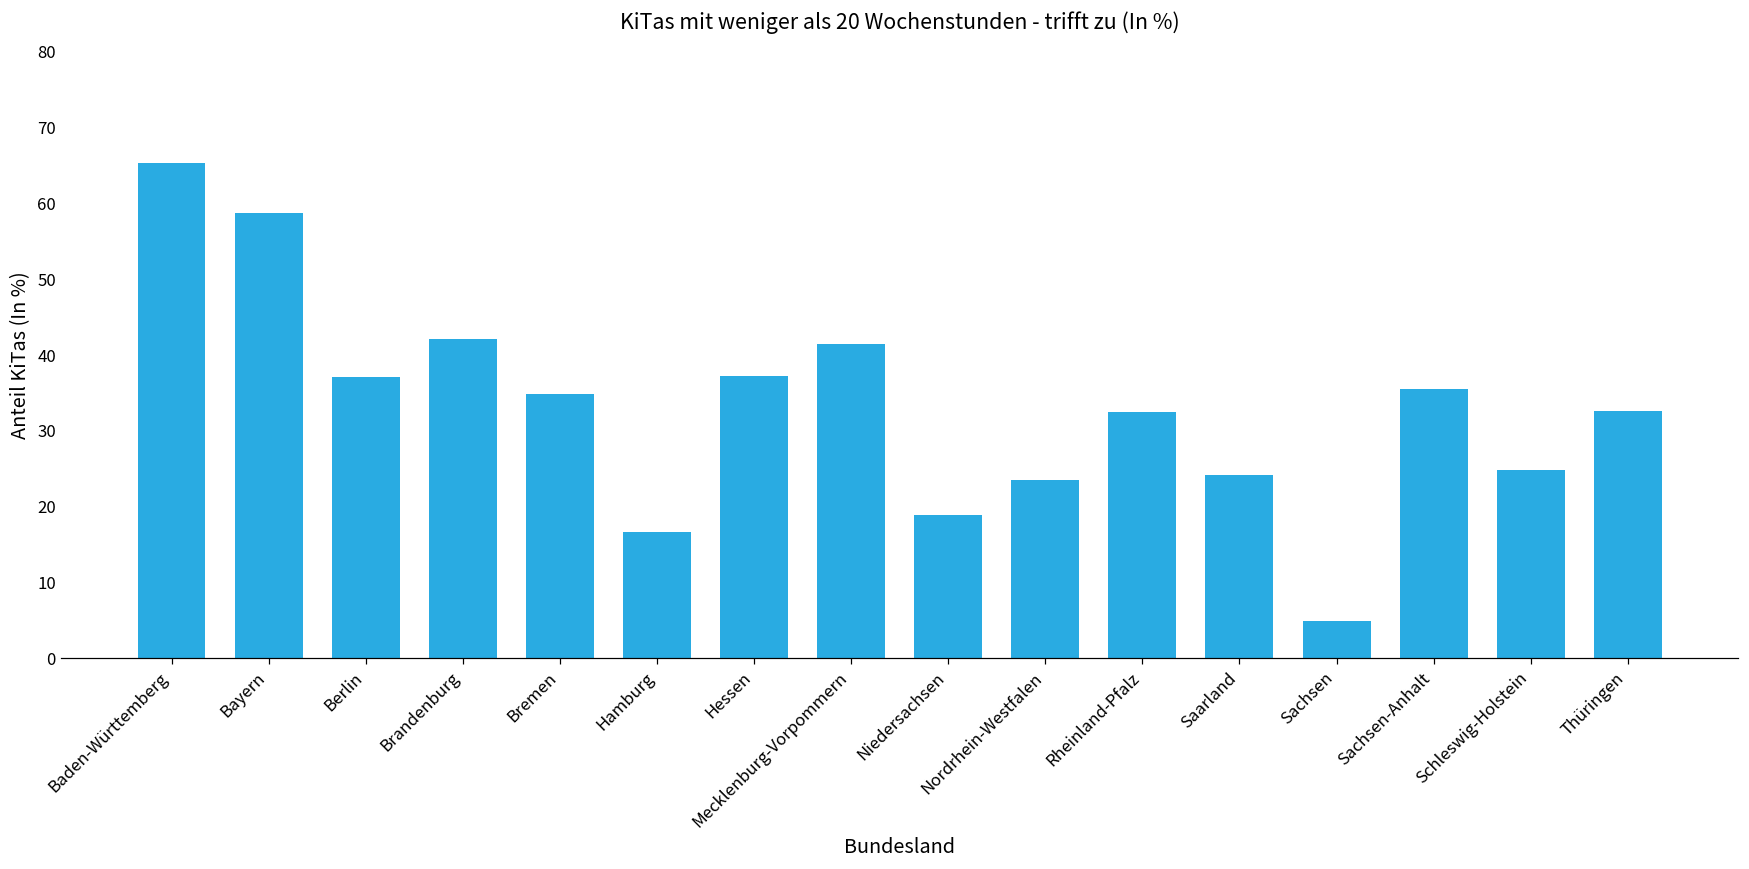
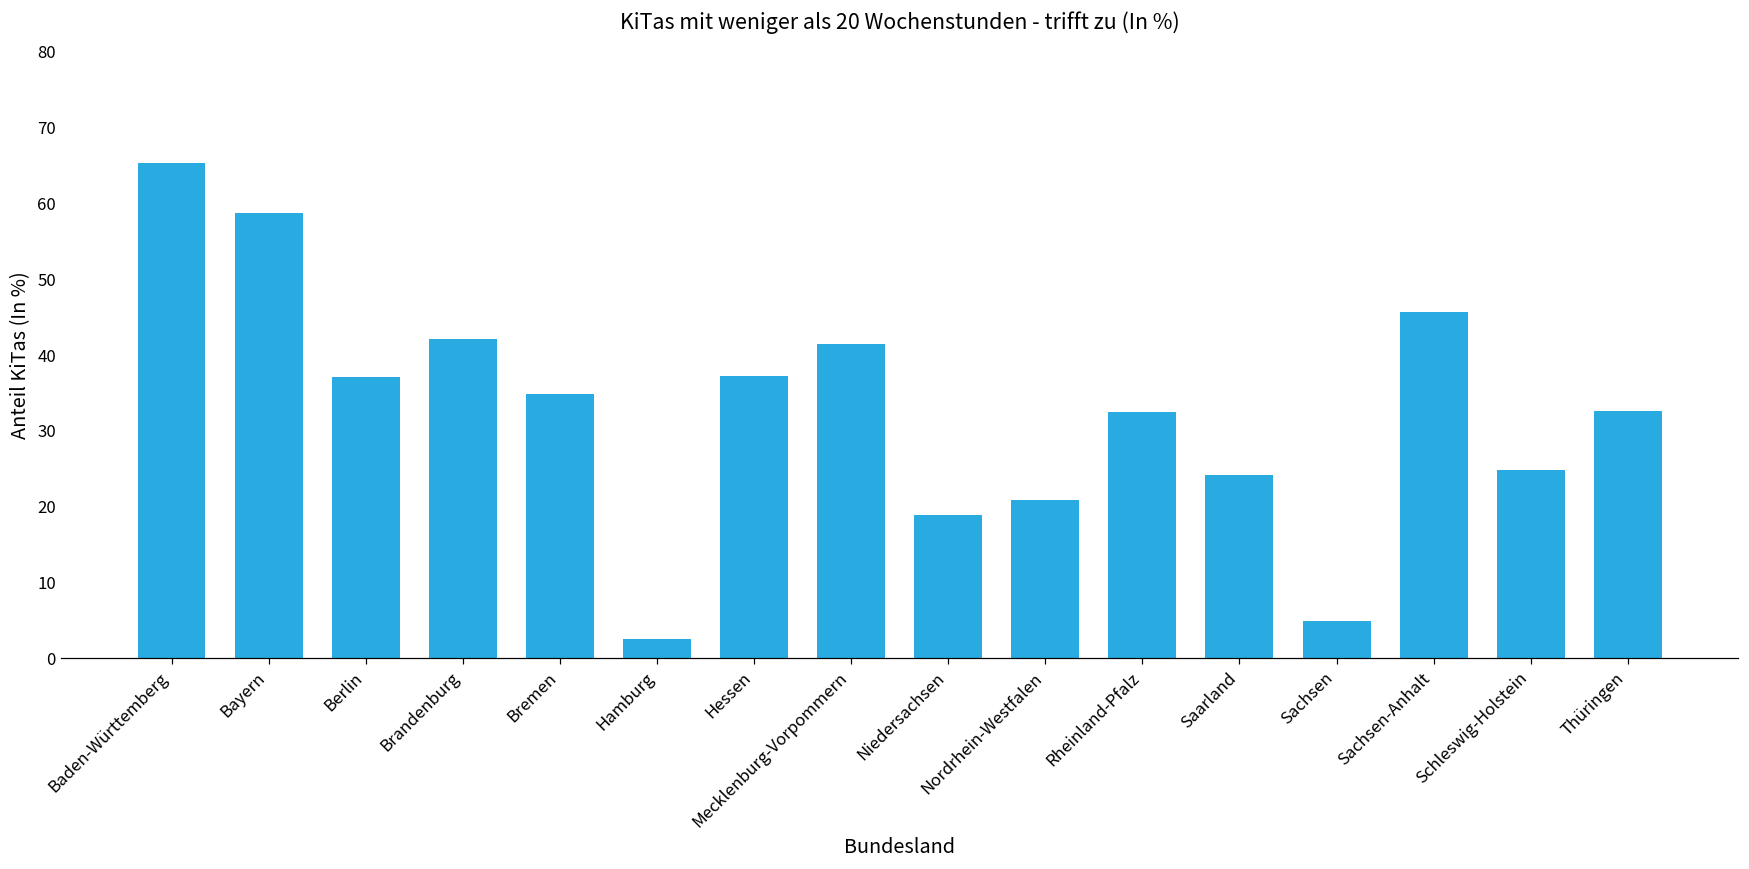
Hamburg: 17 -> 3
Nordrhein-Westfalen: 24 -> 21
Sachsen-Anhalt: 35 -> 46
